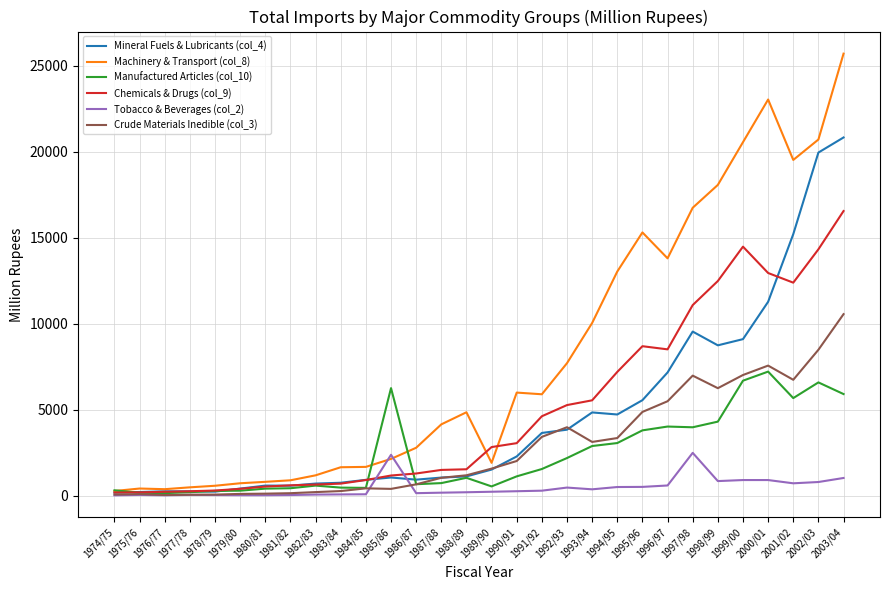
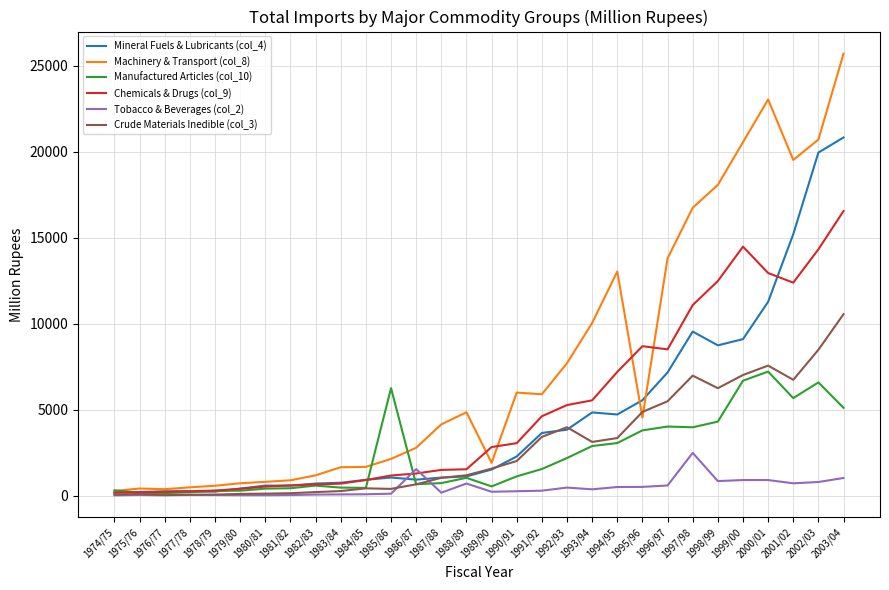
Tobacco & Beverages (col_2), 1985/86: 2400 -> 100
Tobacco & Beverages (col_2), 1986/87: 100 -> 1500
Tobacco & Beverages (col_2), 1988/89: 200 -> 700
Machinery & Transport (col_8), 1995/96: 15300 -> 4500
Manufactured Articles (col_10), 2003/04: 5900 -> 5100
